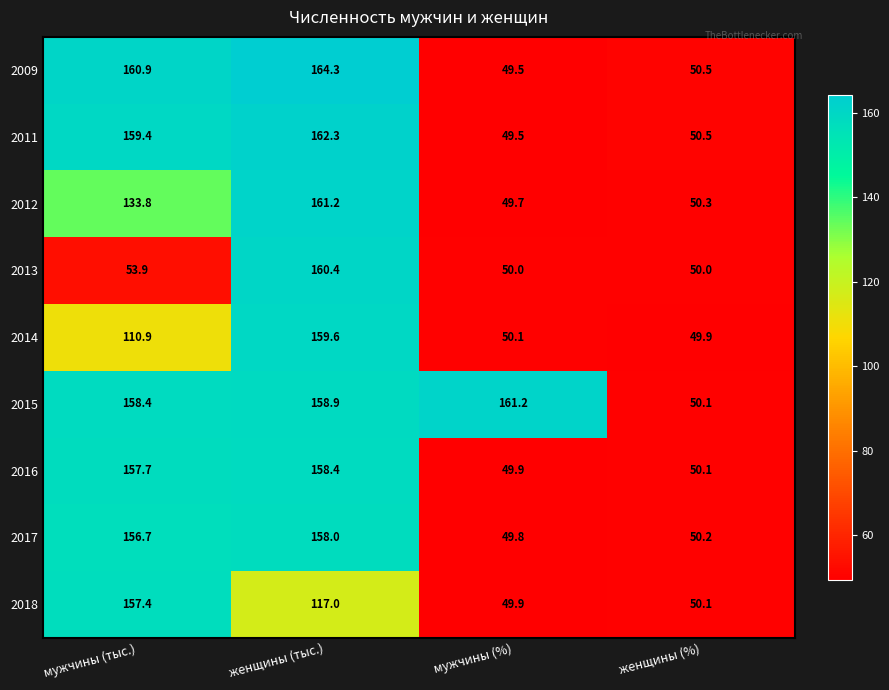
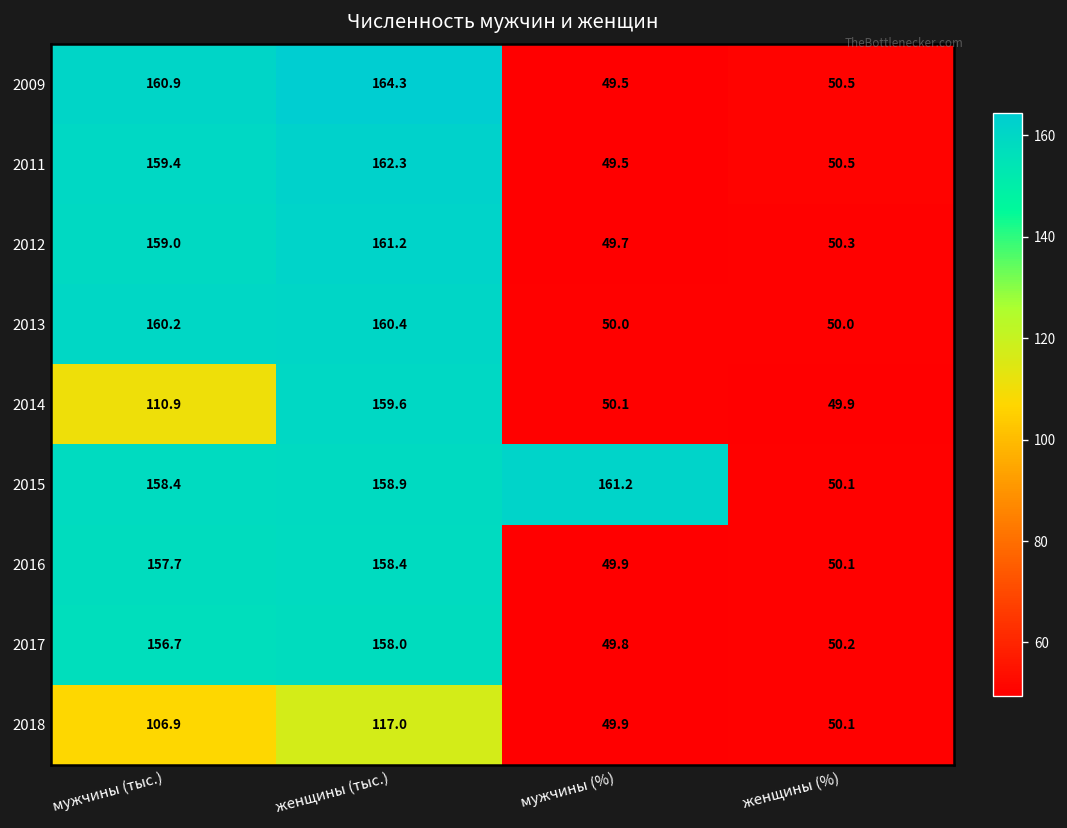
2012, мужчины (тыс.): 133.8 -> 159.0
2013, мужчины (тыс.): 53.9 -> 160.2
2018, мужчины (тыс.): 157.4 -> 106.9
